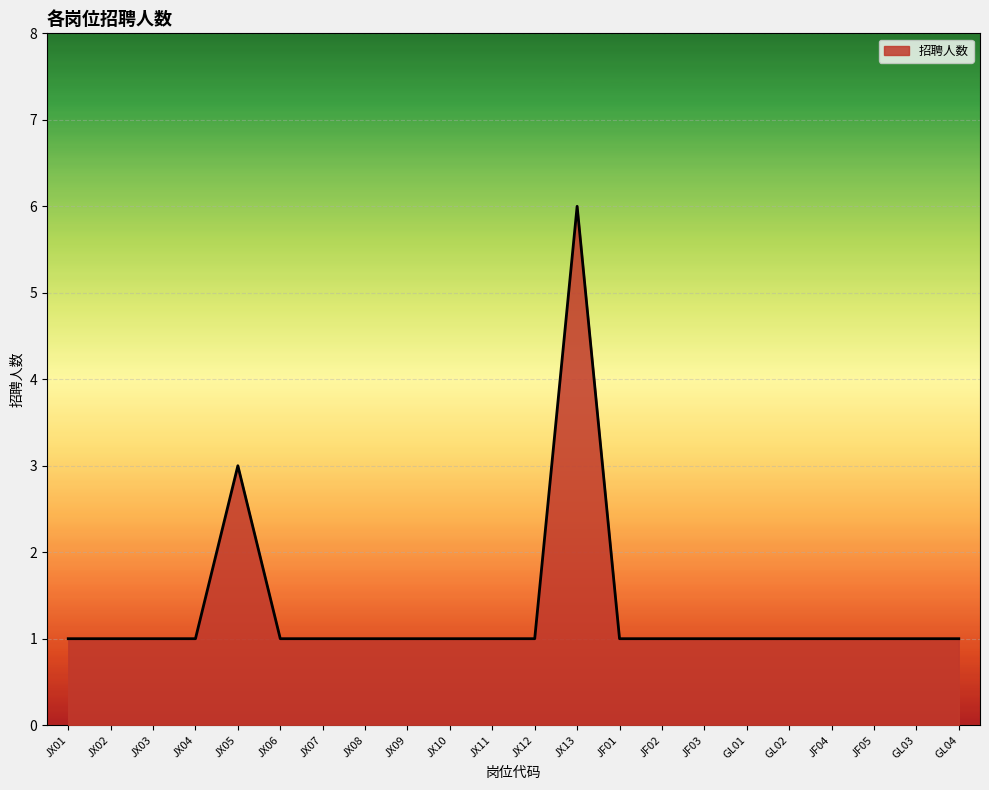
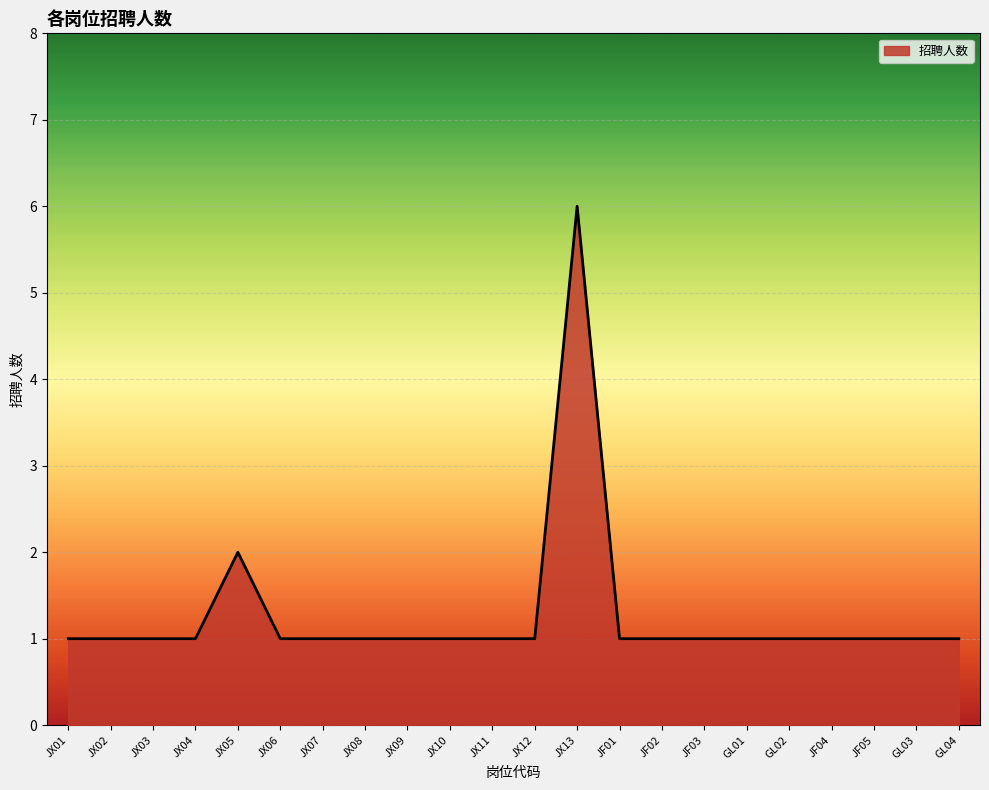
JX05: 3 -> 2
